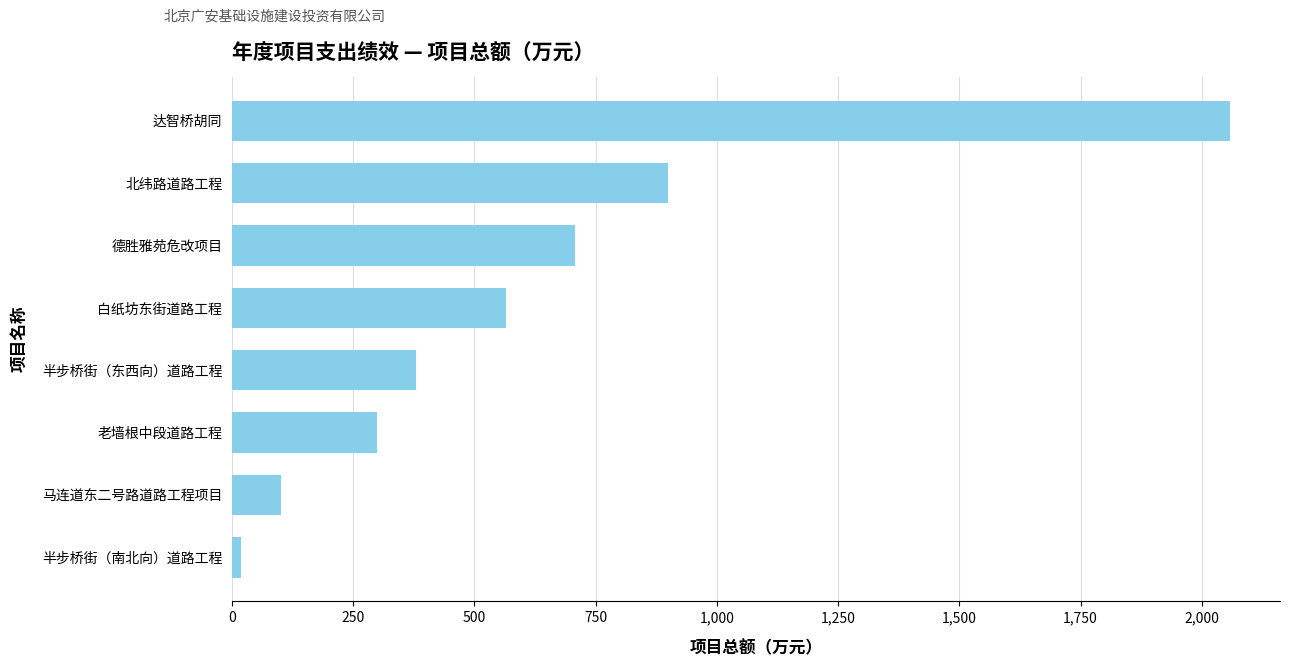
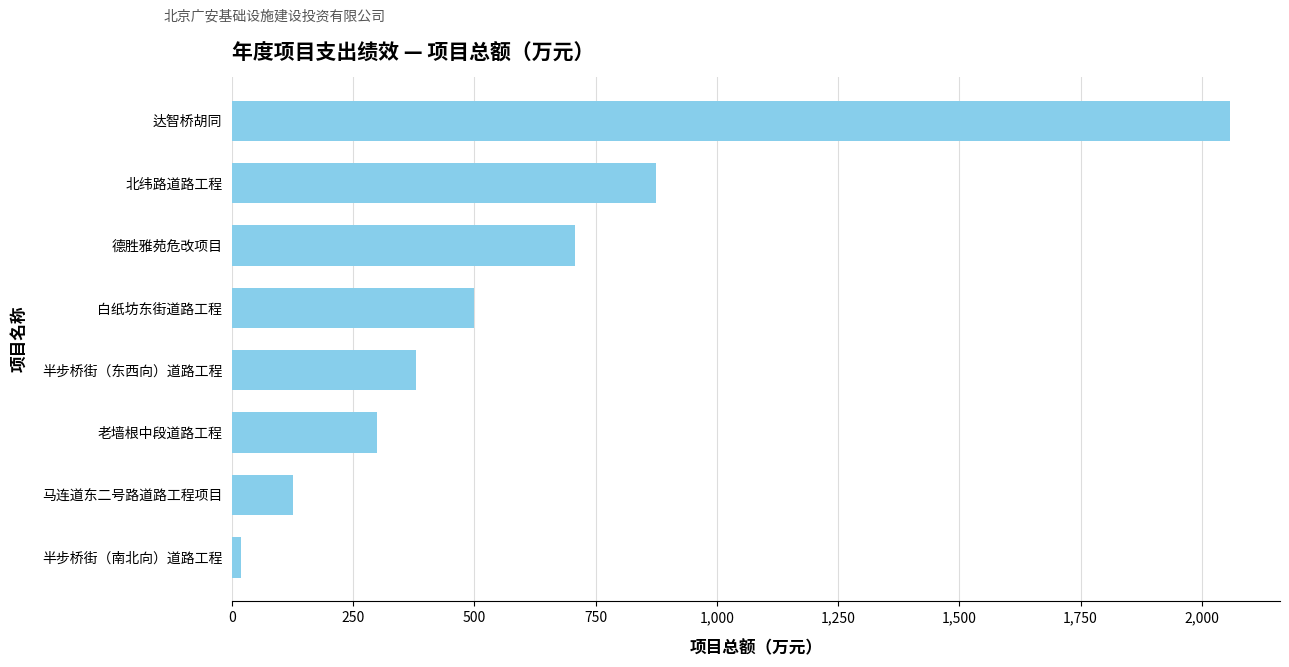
北纬路道路工程: 900 -> 870
白纸坊东街道路工程: 560 -> 500
马连道东二号路道路工程项目: 100 -> 130
